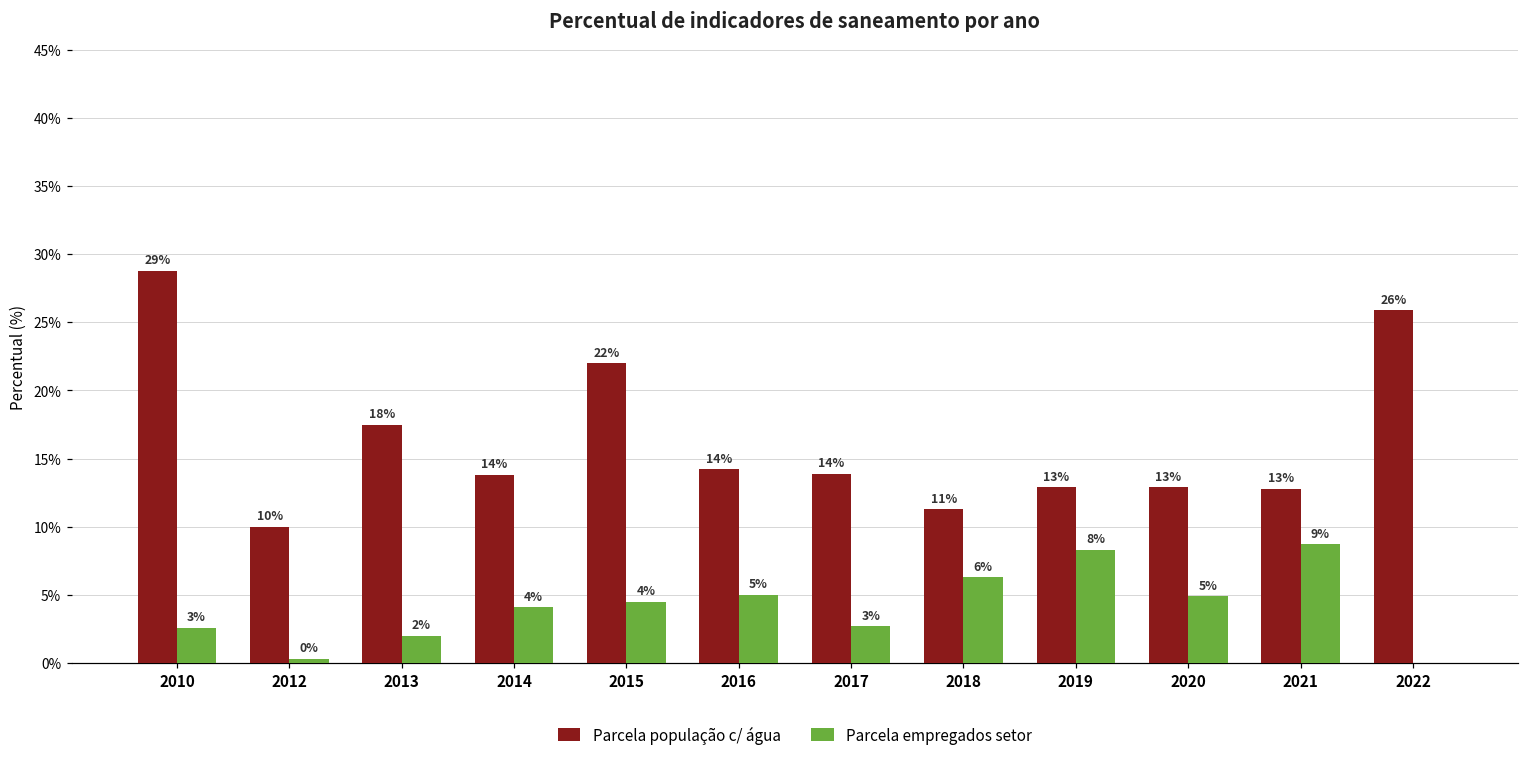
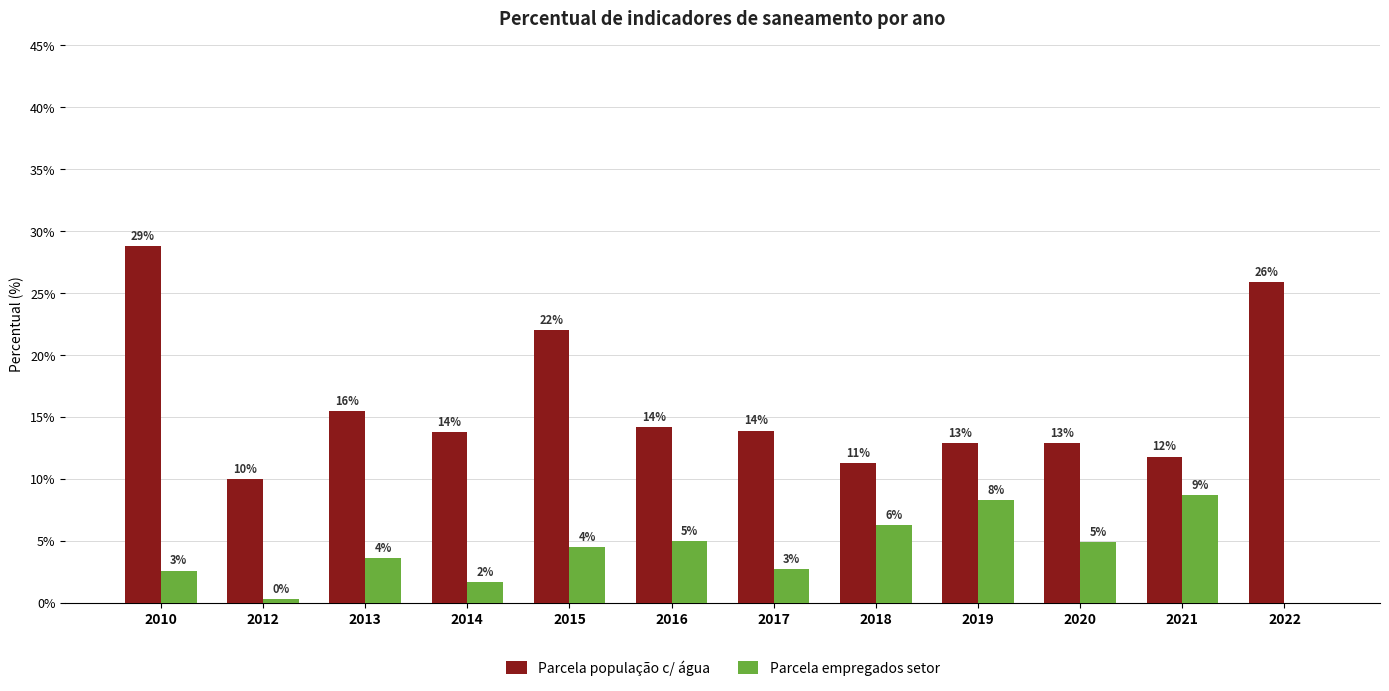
Parcela população c/ água, 2013: 18% -> 16%
Parcela empregados setor, 2013: 2% -> 4%
Parcela empregados setor, 2014: 4% -> 2%
Parcela população c/ água, 2021: 13% -> 12%
